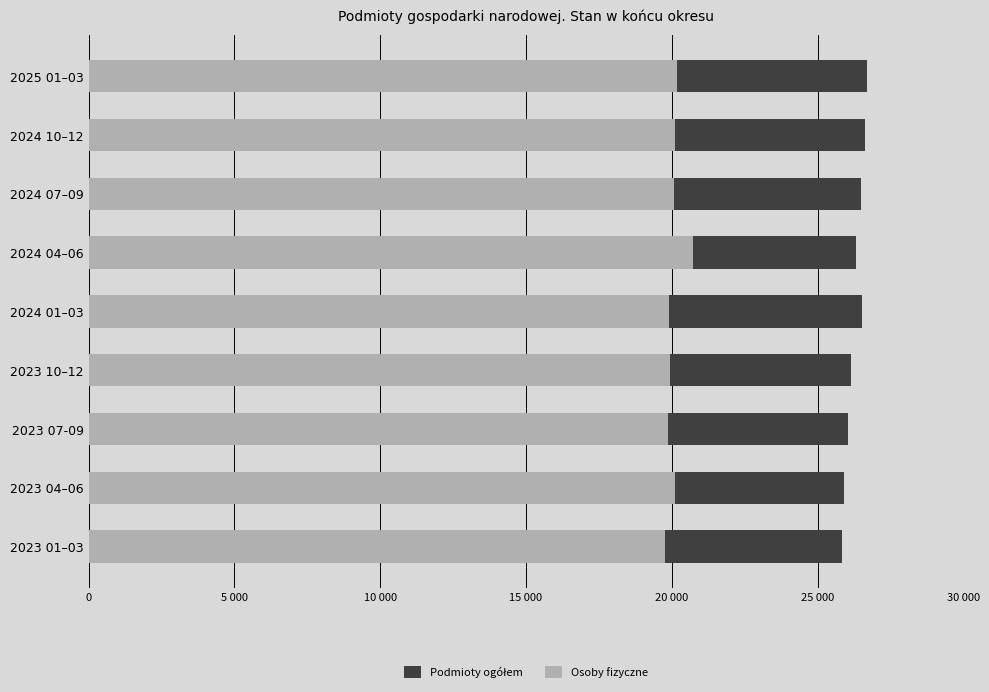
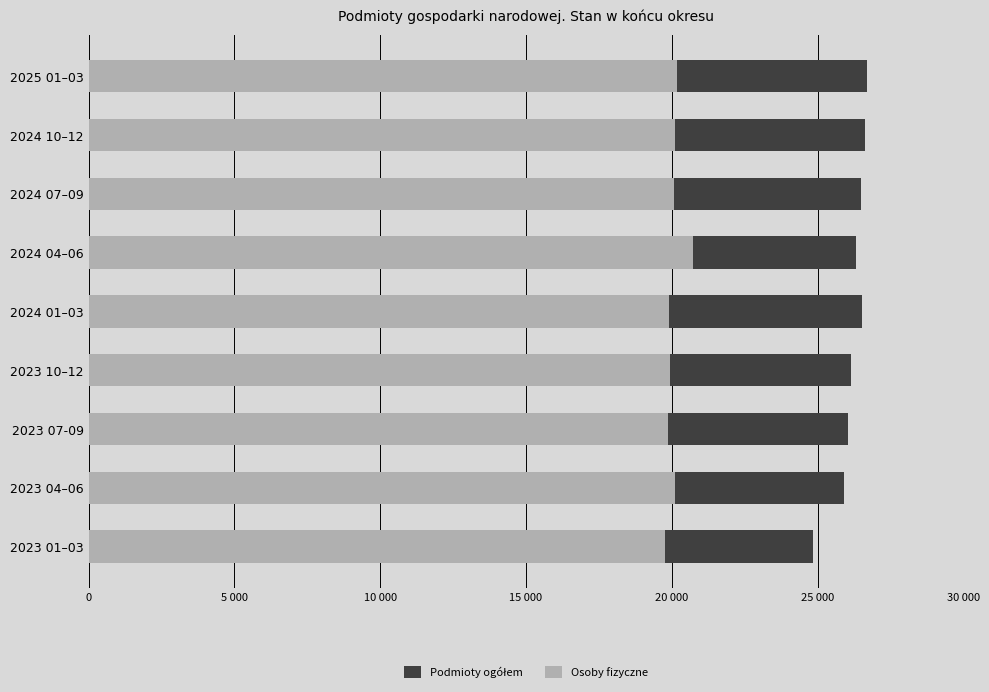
Podmioty ogółem, 2023 01–03: 25800 -> 24800
